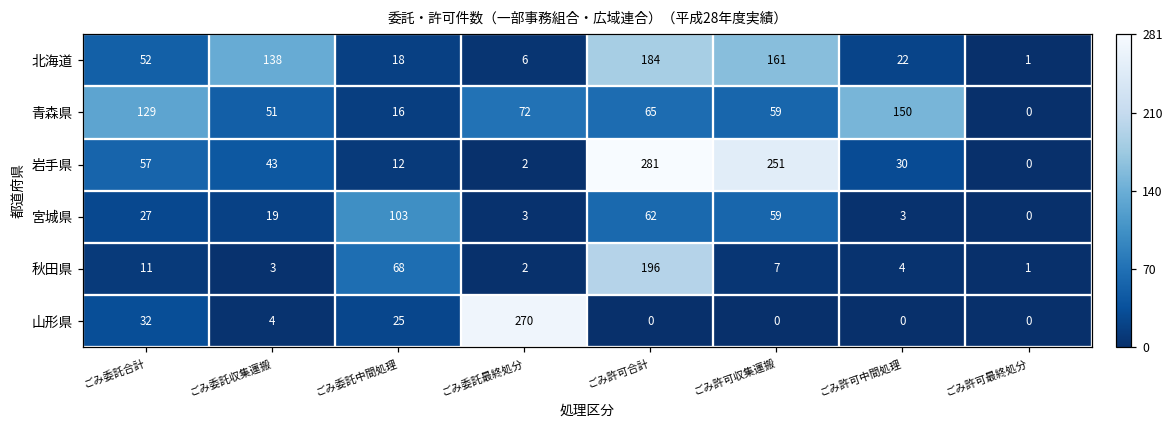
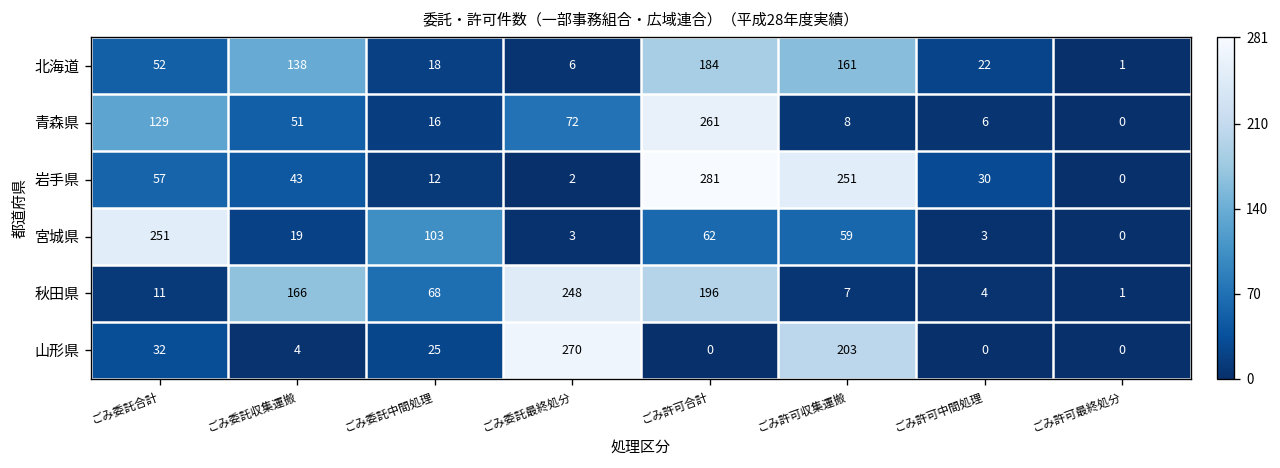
青森県, ごみ許可合計: 65 -> 261
青森県, ごみ許可収集運搬: 59 -> 8
青森県, ごみ許可中間処理: 150 -> 6
宮城県, ごみ委託合計: 27 -> 251
秋田県, ごみ委託収集運搬: 3 -> 166
秋田県, ごみ委託最終処分: 2 -> 248
山形県, ごみ許可収集運搬: 0 -> 203
